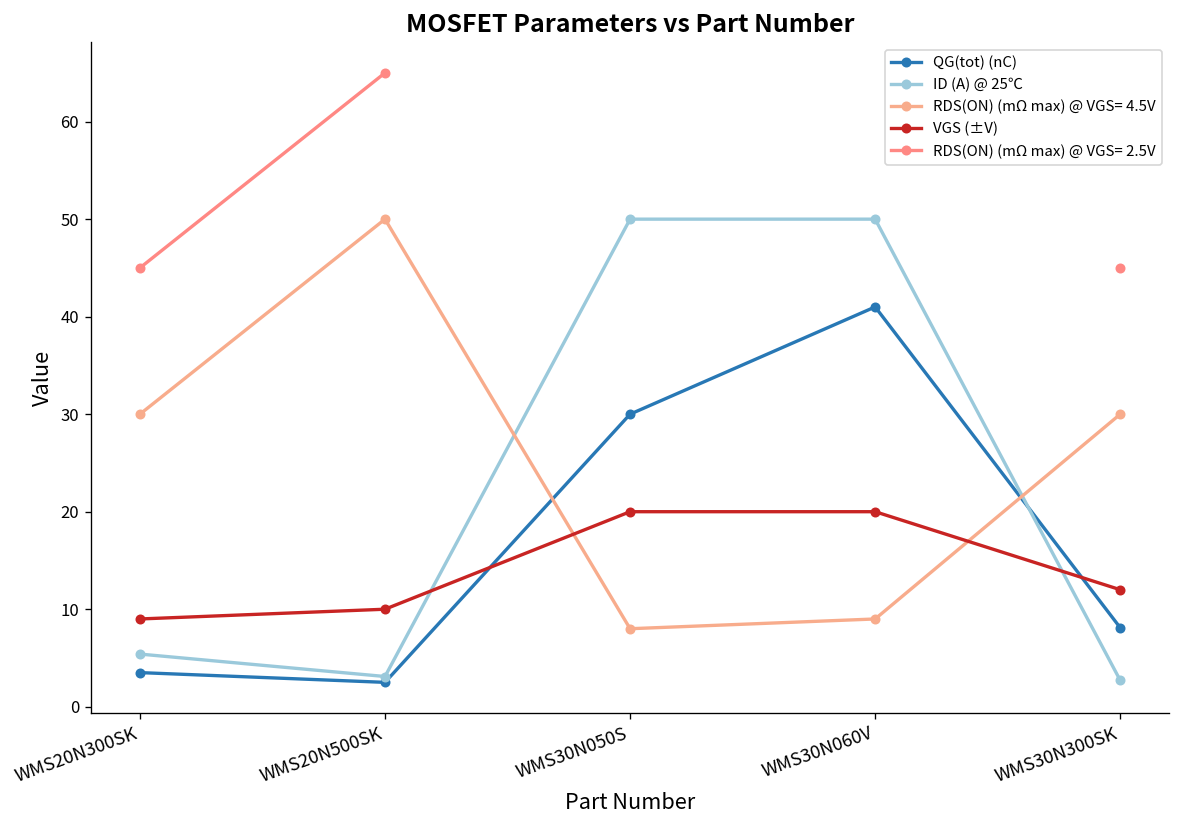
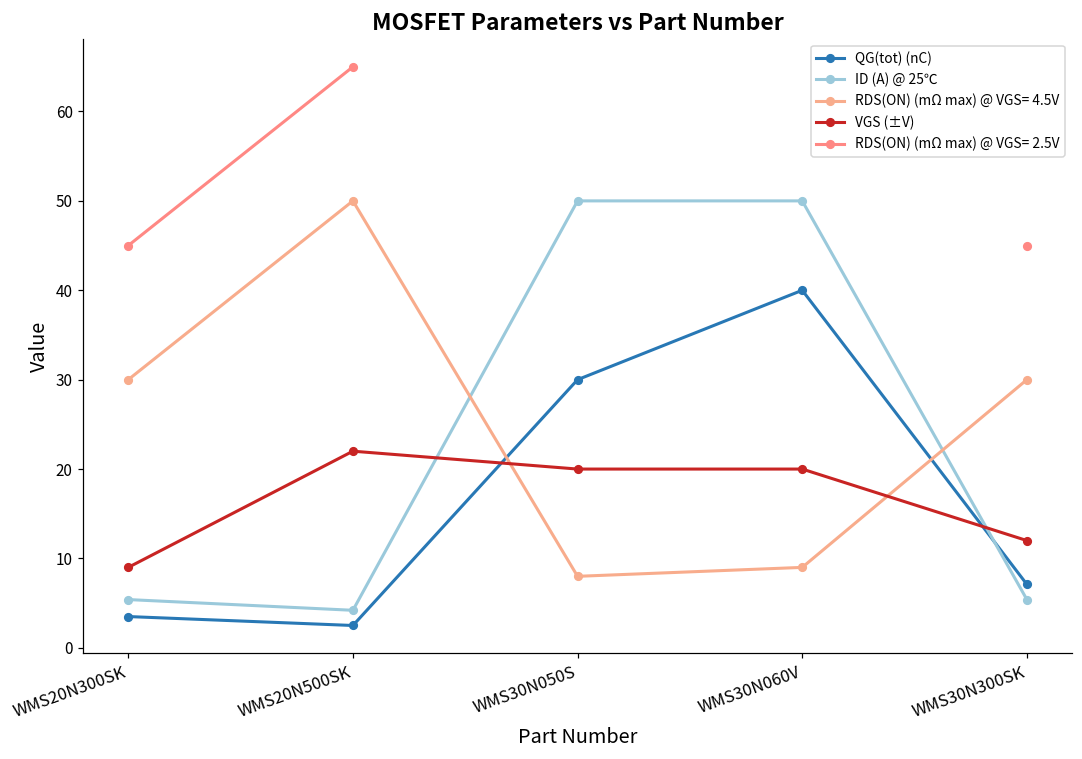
ID (A) @ 25℃, WMS20N500SK: 3 -> 4
VGS (±V), WMS20N500SK: 10 -> 22
QG(tot) (nC), WMS30N060V: 41 -> 40
QG(tot) (nC), WMS30N300SK: 8 -> 7
ID (A) @ 25℃, WMS30N300SK: 3 -> 5
